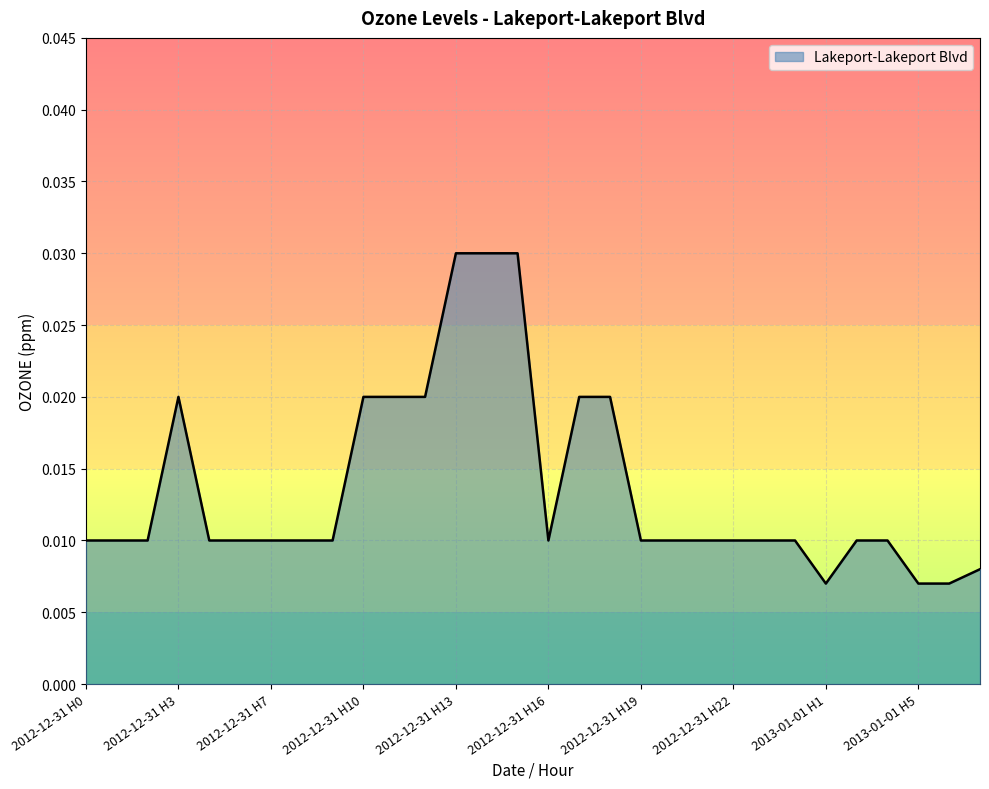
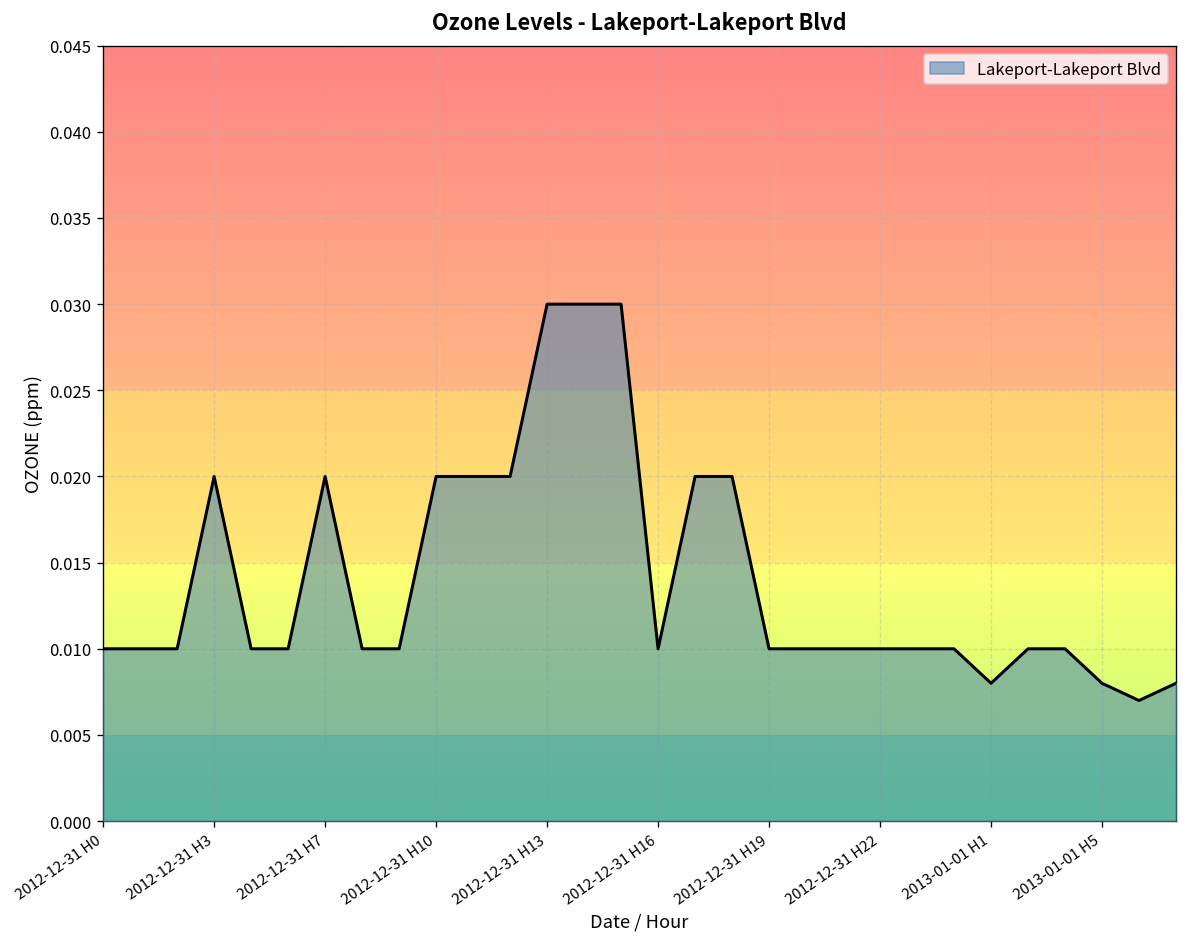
2012-12-31 H7: 0.01 -> 0.02
2013-01-01 H1: 0.007 -> 0.008
2013-01-01 H5: 0.007 -> 0.008
